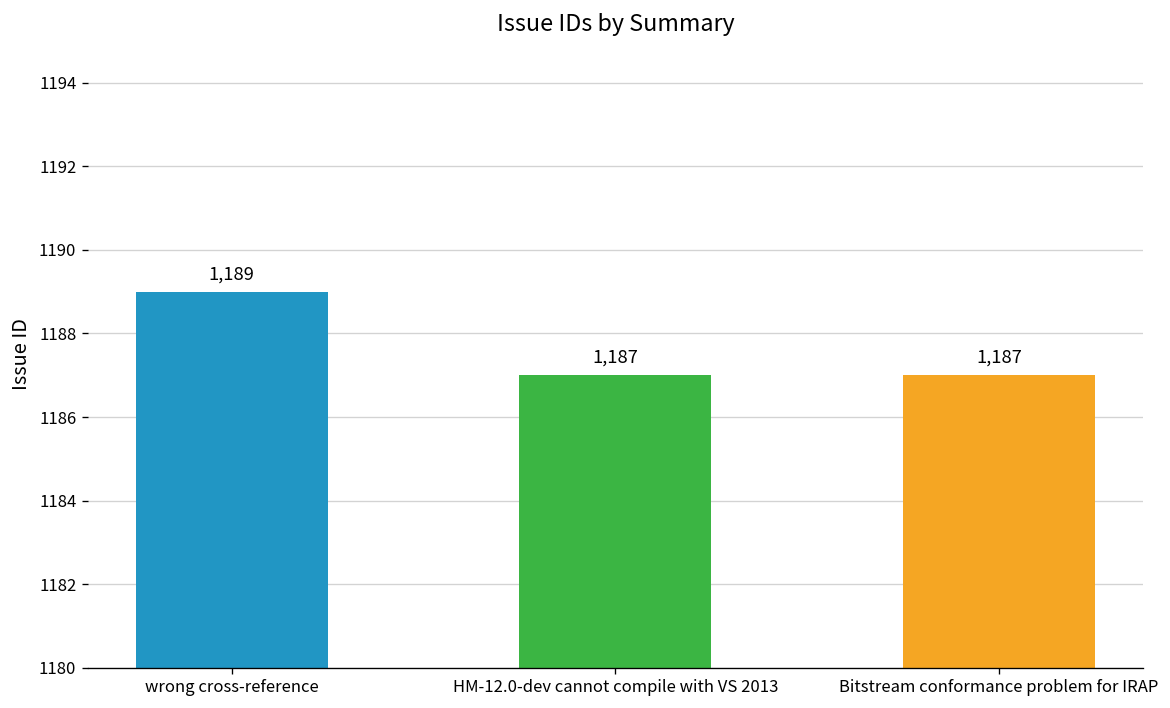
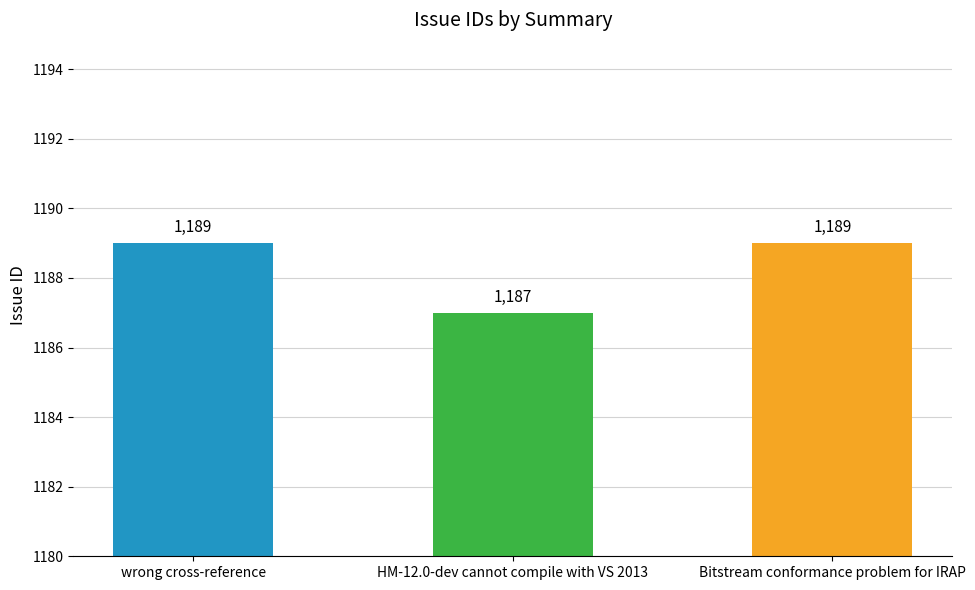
Bitstream conformance problem for IRAP: 1,187 -> 1,189
